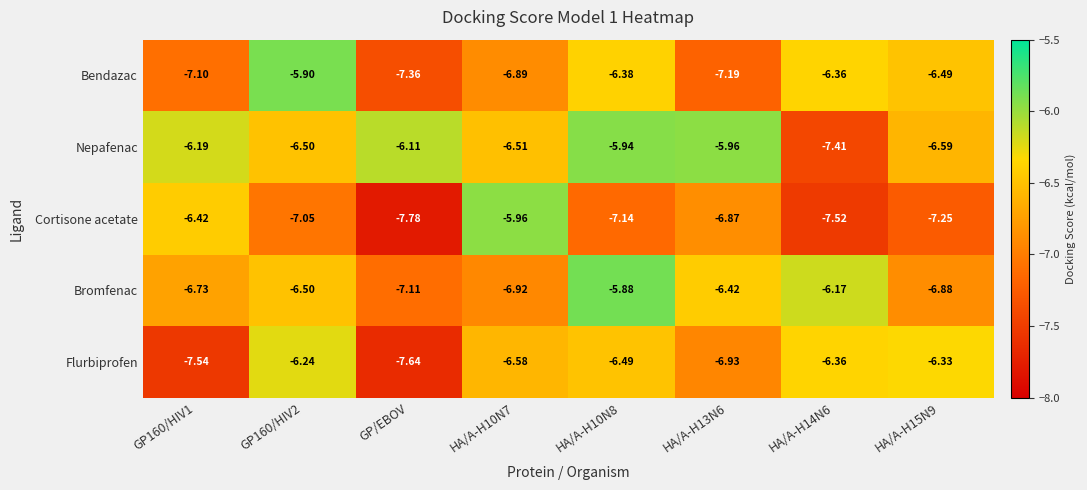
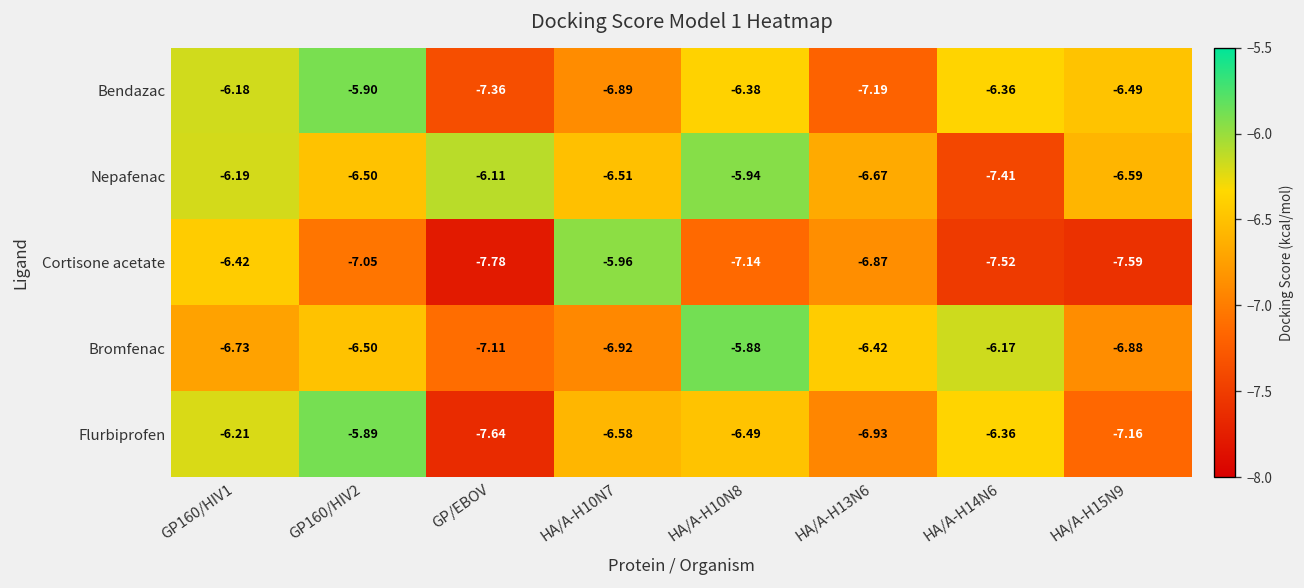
Bendazac, GP160/HIV1: -7.10 -> -6.18
Nepafenac, HA/A-H13N6: -5.96 -> -6.67
Cortisone acetate, HA/A-H15N9: -7.25 -> -7.59
Flurbiprofen, GP160/HIV1: -7.54 -> -6.21
Flurbiprofen, GP160/HIV2: -6.24 -> -5.89
Flurbiprofen, HA/A-H15N9: -6.33 -> -7.16
